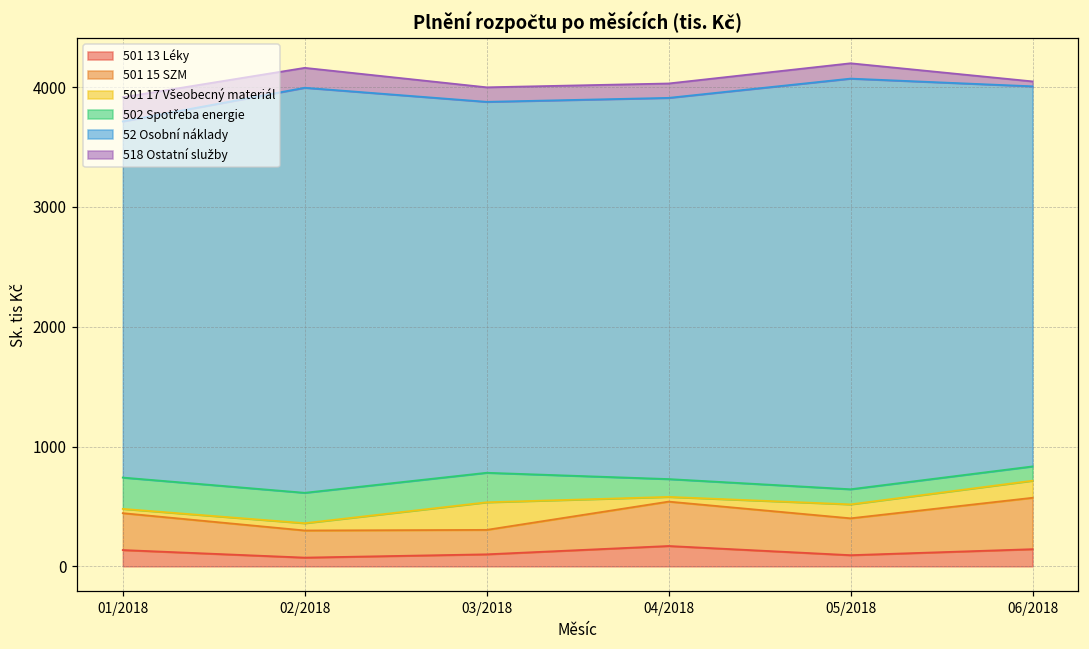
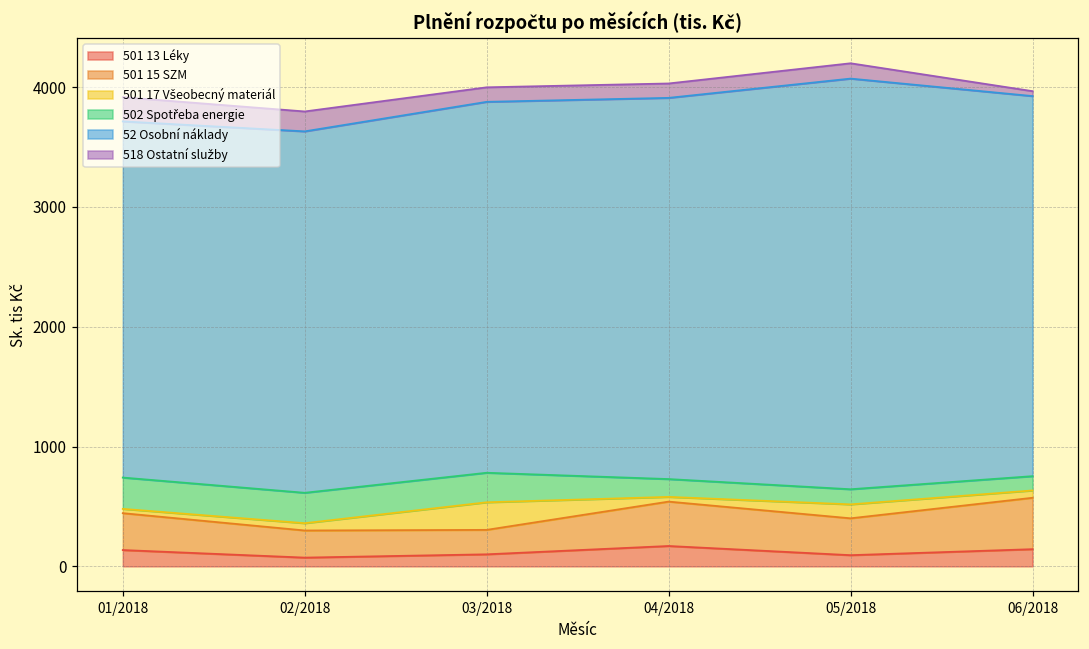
52 Osobní náklady, 02/2018: 3380 -> 3020
501 17 Všeobecný materiál, 06/2018: 140 -> 60
